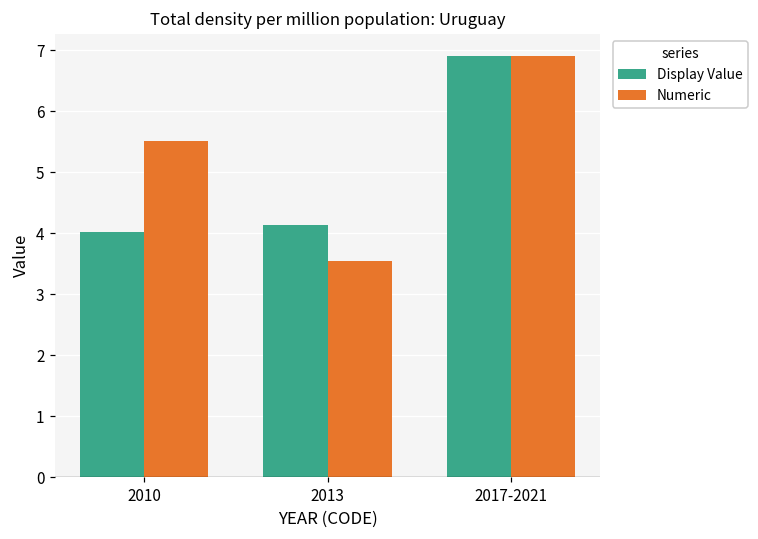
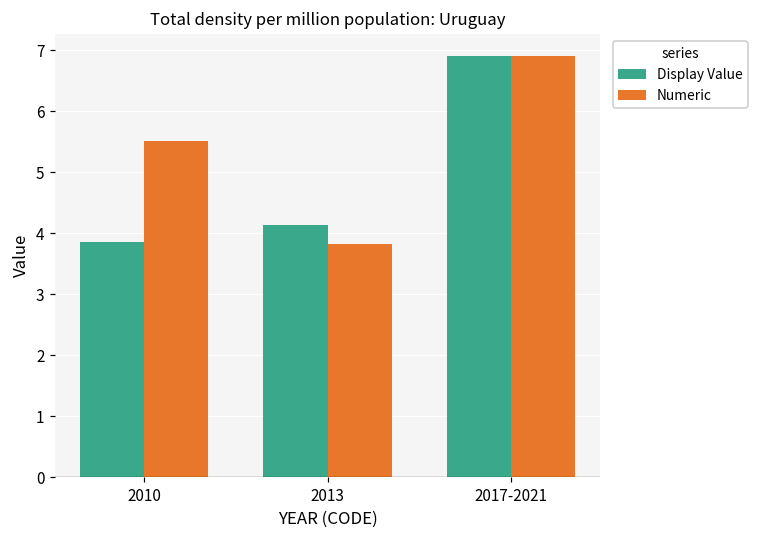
Display Value, 2010: 4.0 -> 3.9
Numeric, 2013: 3.5 -> 3.8
